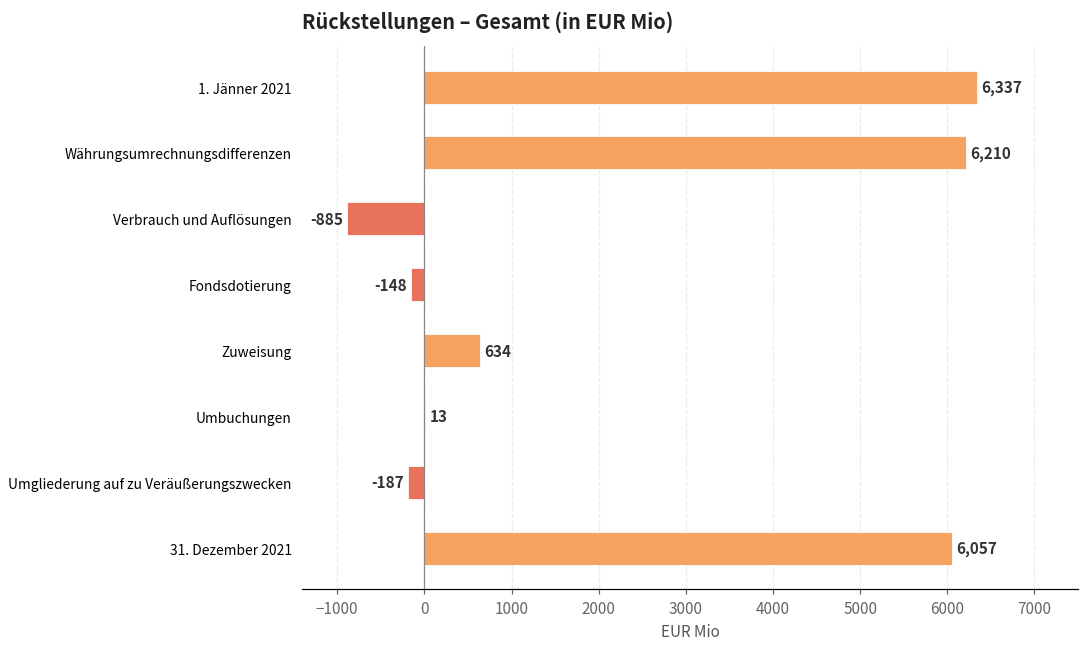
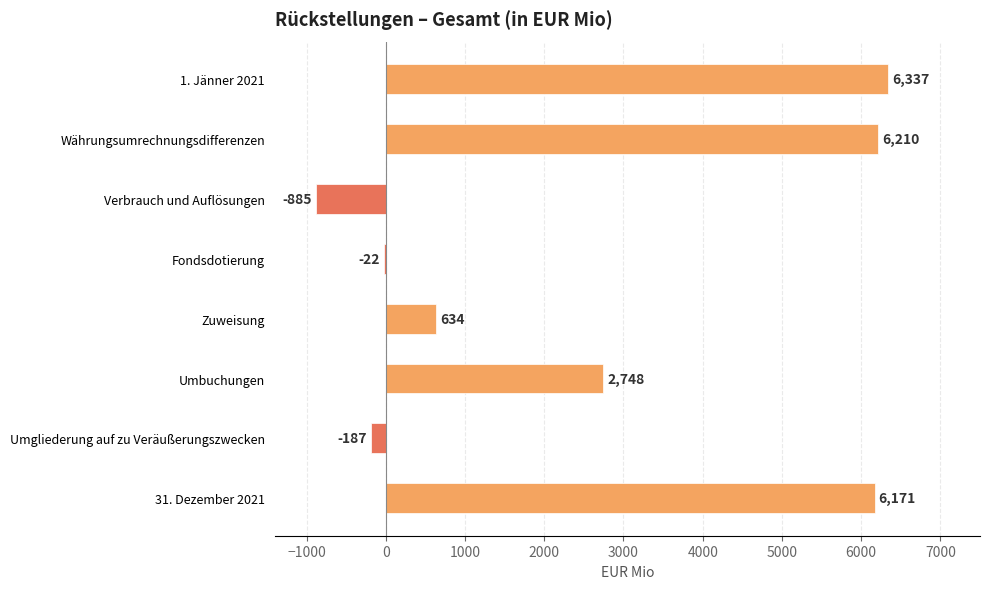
Fondsdotierung: -148 -> -22
Umbuchungen: 13 -> 2,748
31. Dezember 2021: 6,057 -> 6,171
